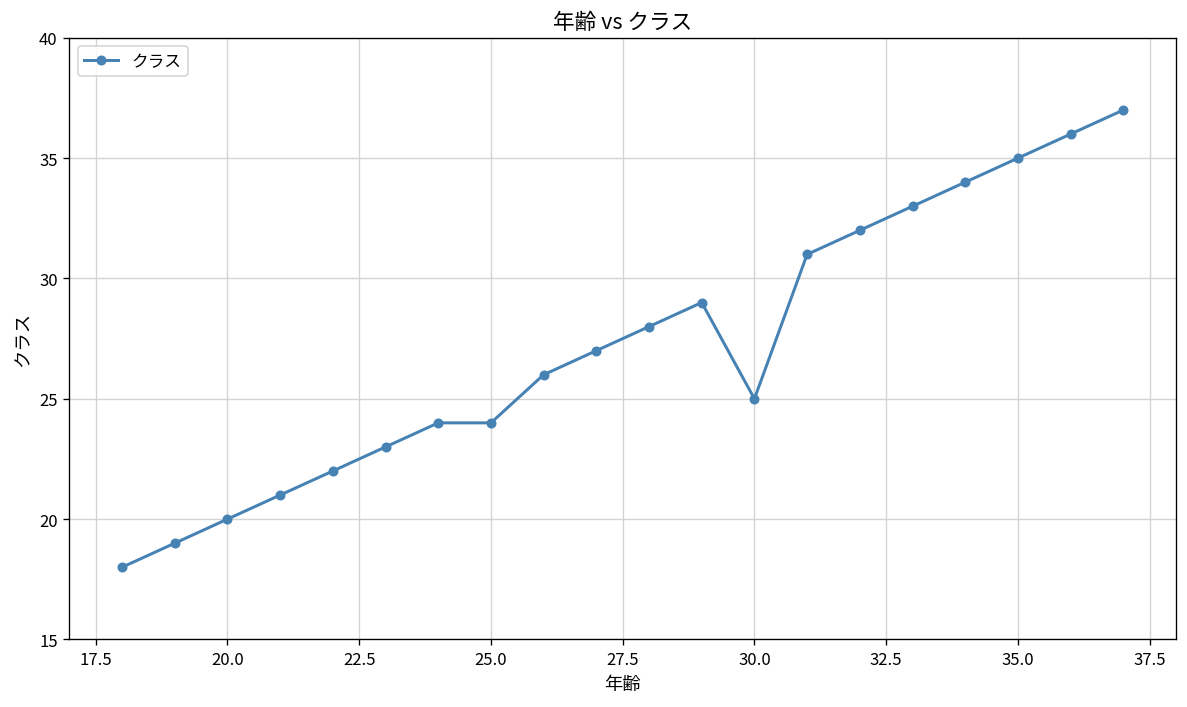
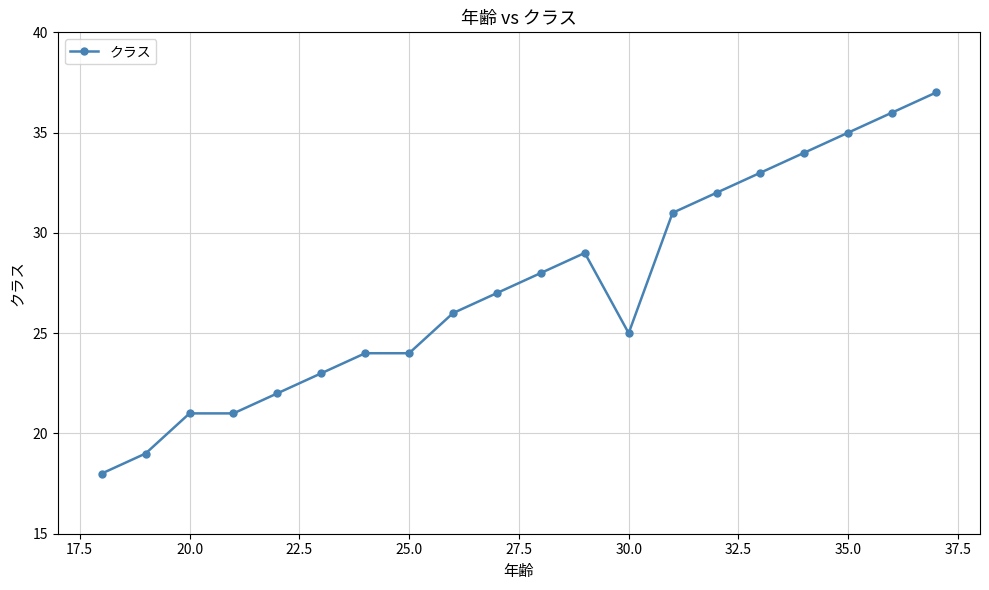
20.0: 20 -> 21
